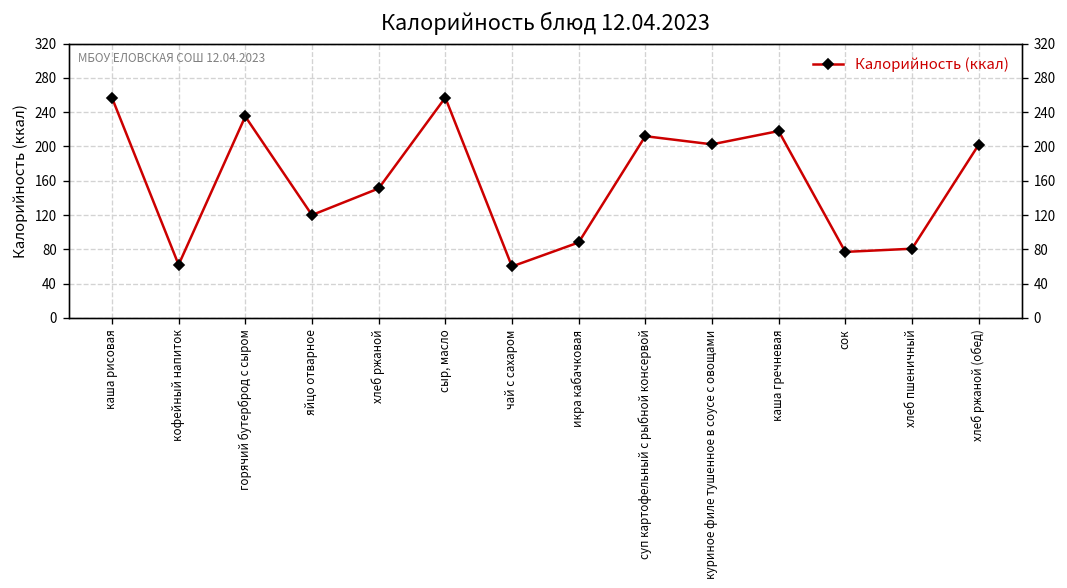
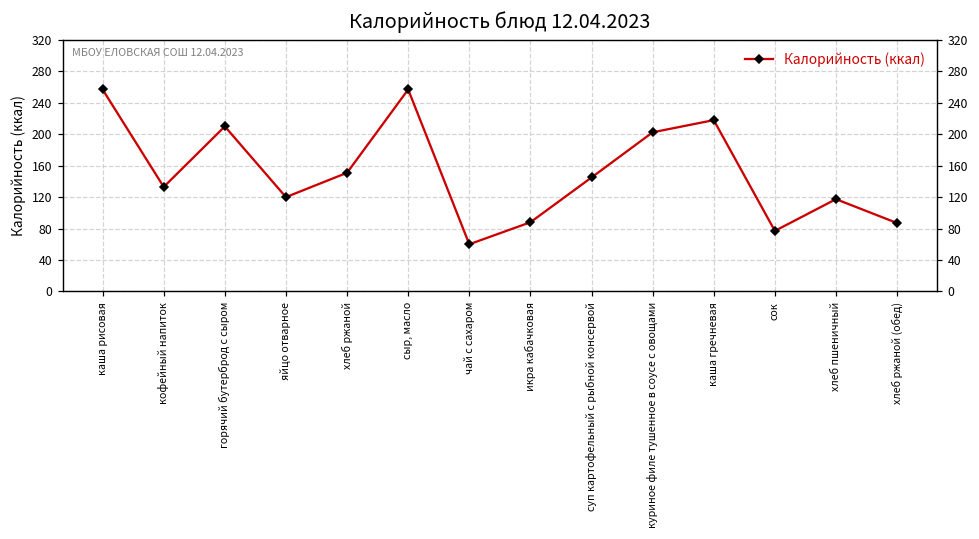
кофейный напиток: 60 -> 130
горячий бутерброд с сыром: 240 -> 210
суп картофельный с рыбной консервой: 210 -> 150
хлеб пшеничный: 80 -> 120
хлеб ржаной (обед): 200 -> 90
